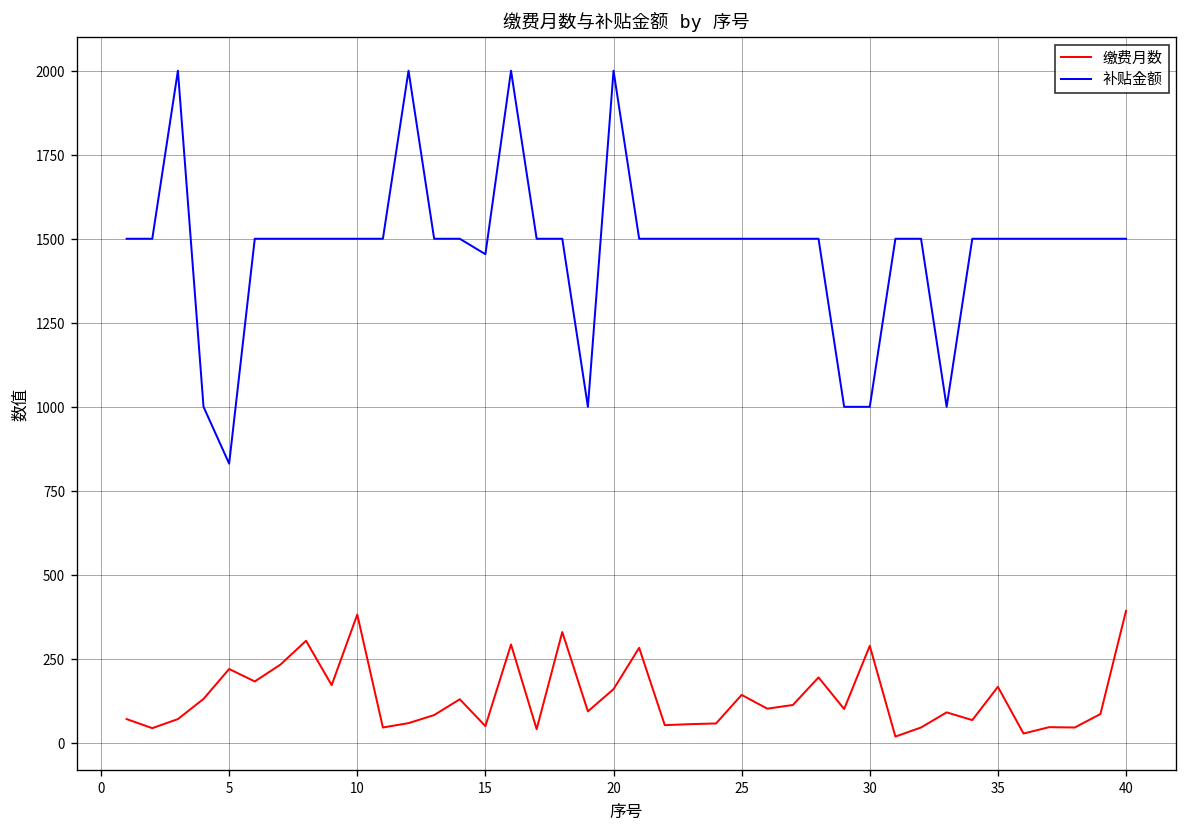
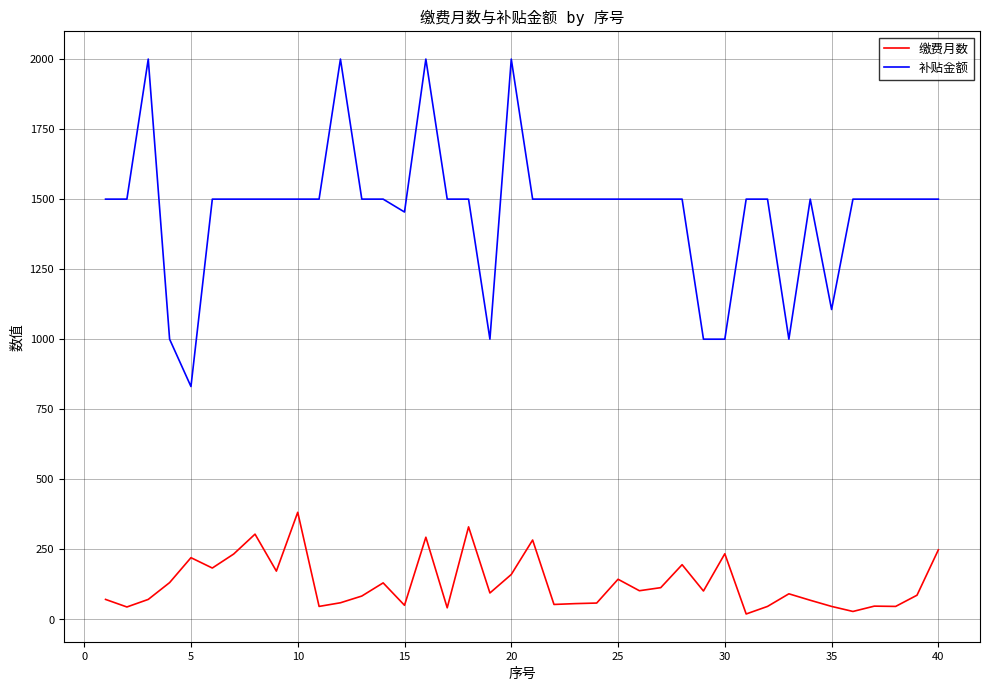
缴费月数, 30: 290 -> 230
缴费月数, 35: 170 -> 50
补贴金额, 35: 1500 -> 1110
缴费月数, 40: 390 -> 250
